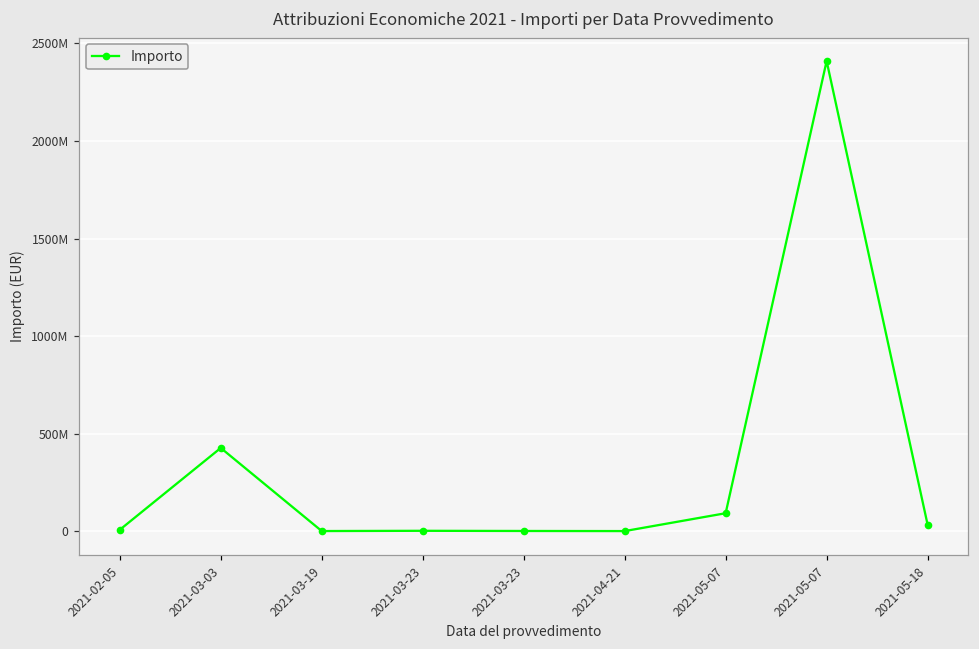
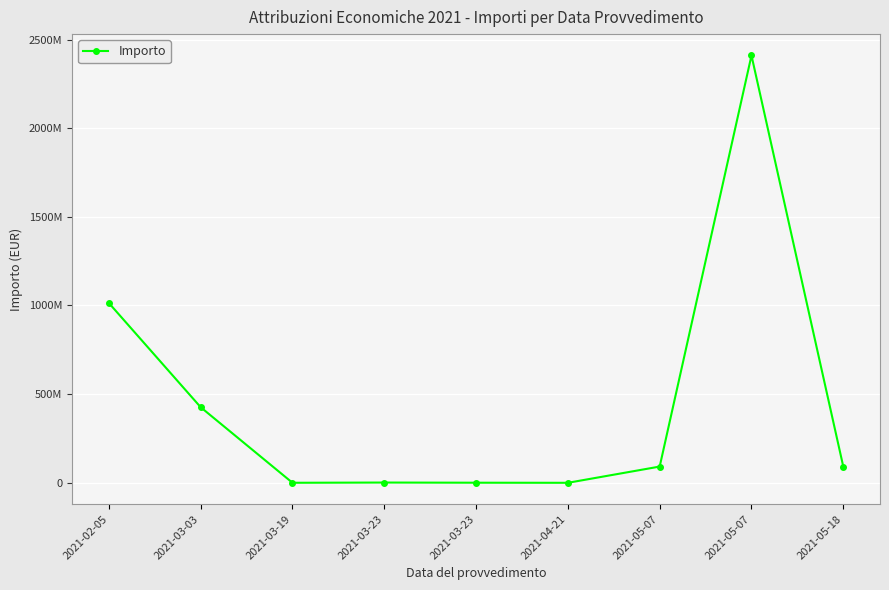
2021-02-05: 10000000 -> 1010000000
2021-05-18: 30000000 -> 90000000
